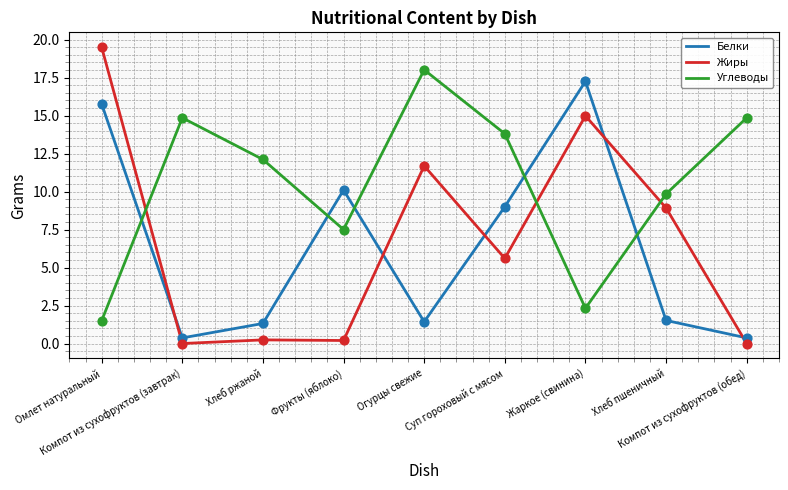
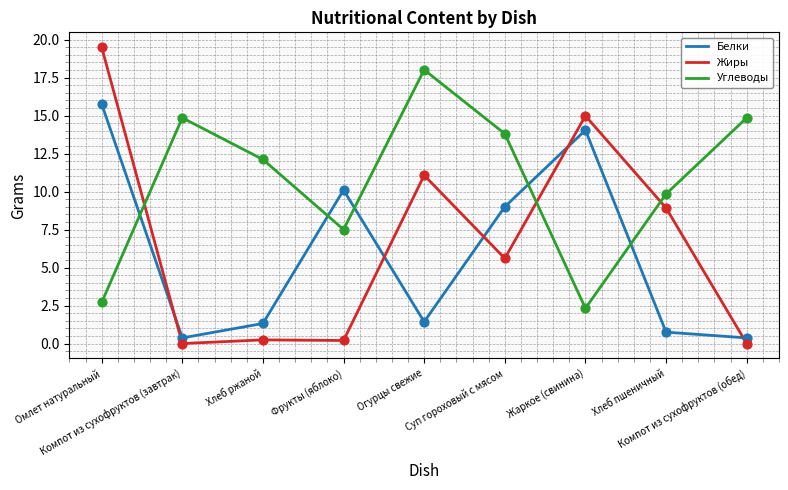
Углеводы, Омлет натуральный: 1.5 -> 2.7
Жиры, Огурцы свежие: 11.7 -> 11.1
Белки, Жаркое (свинина): 17.3 -> 14.0
Белки, Хлеб пшеничный: 1.5 -> 0.8
